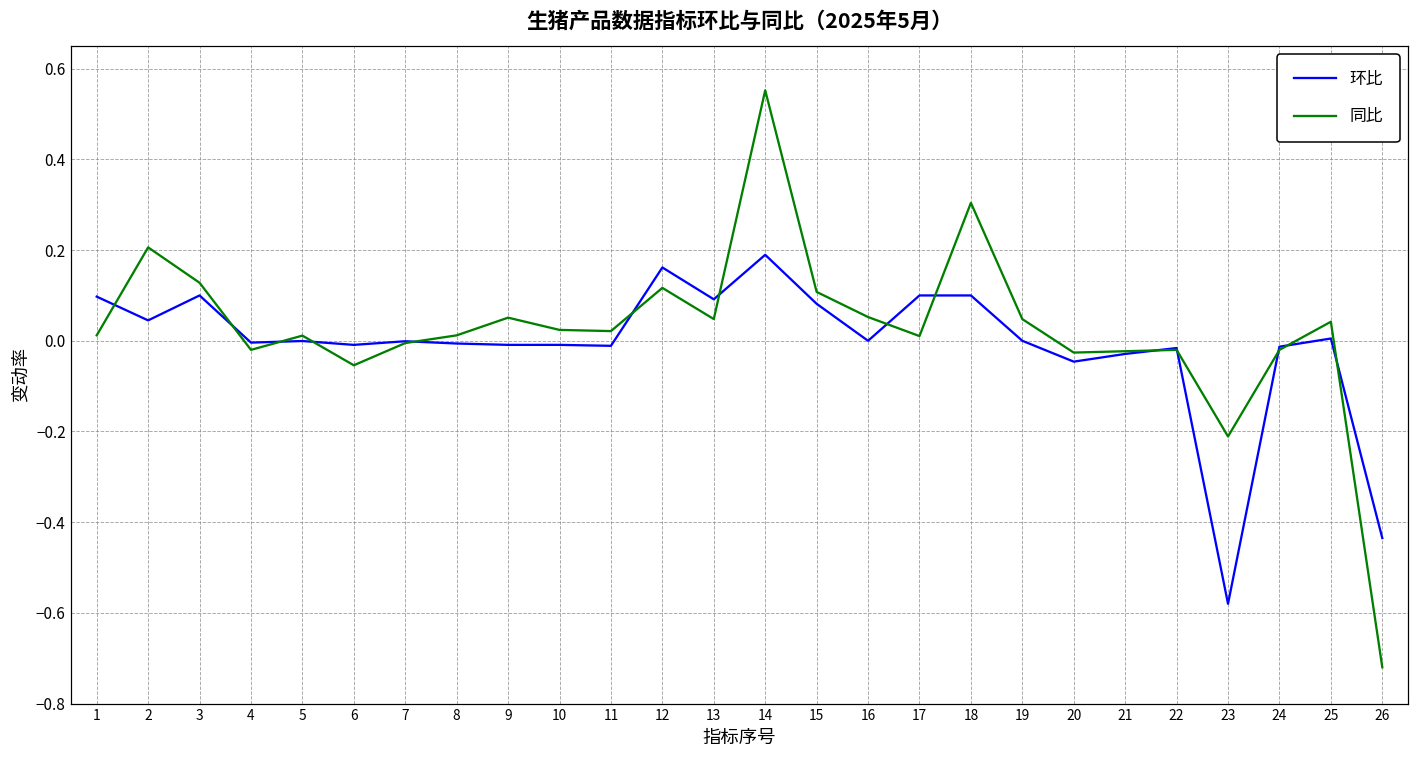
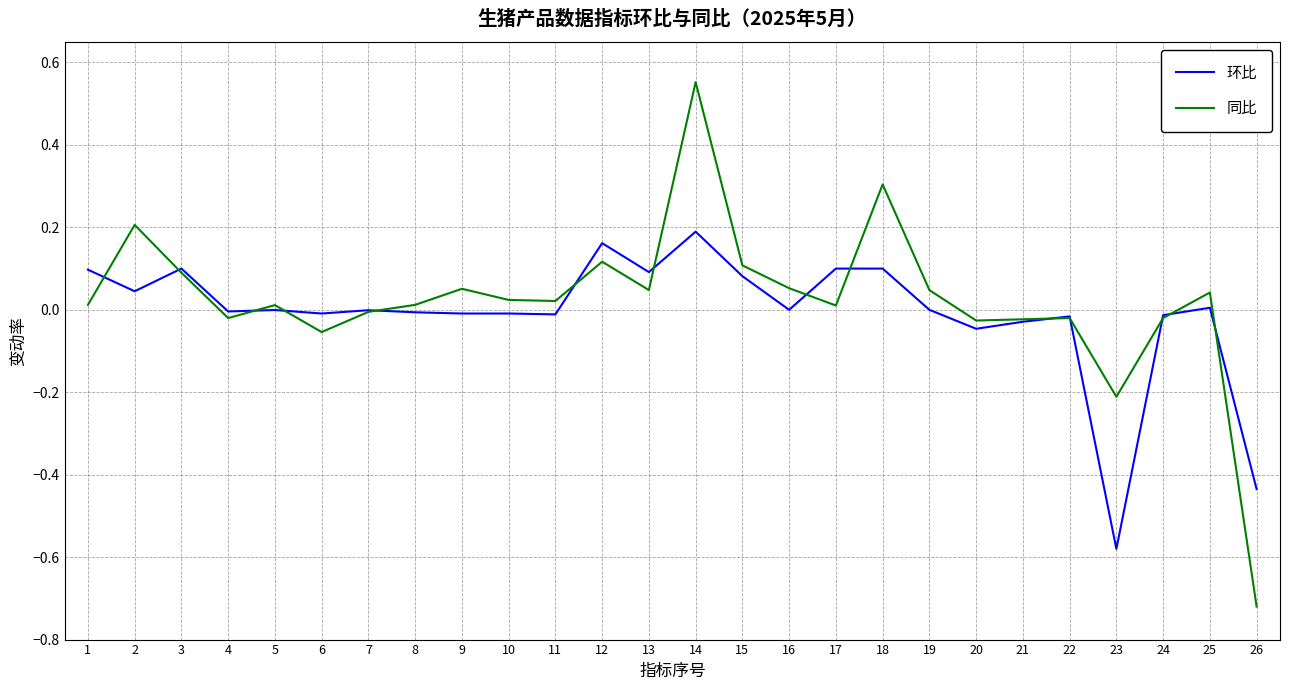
同比, 3: 0.13 -> 0.09
